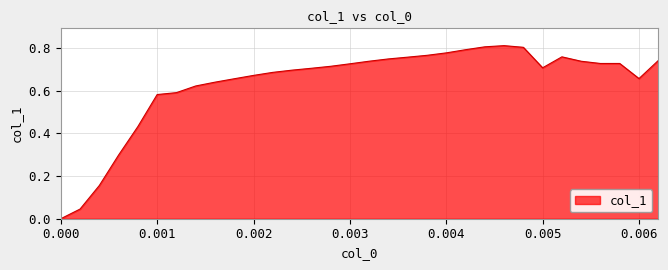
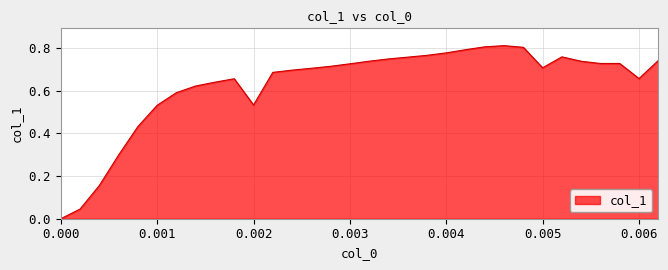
0.001: 0.58 -> 0.53
0.002: 0.67 -> 0.53
